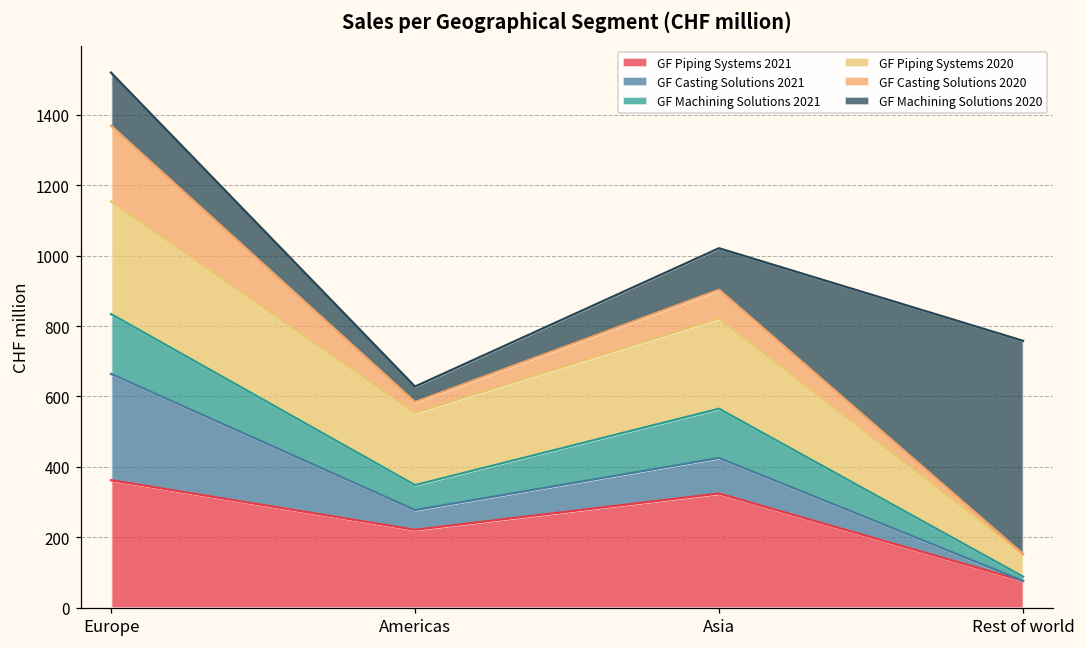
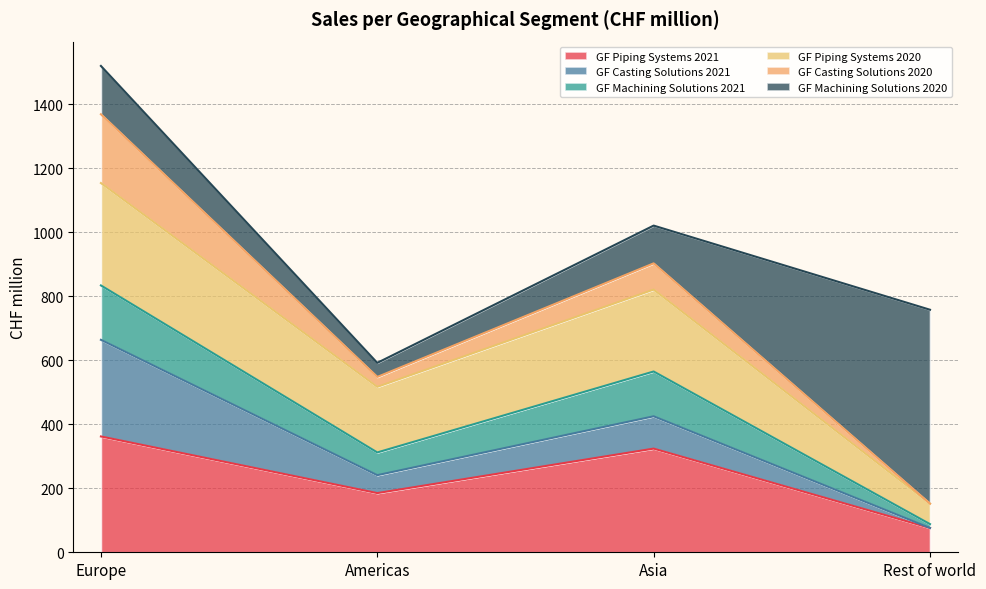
GF Piping Systems 2021, Americas: 220 -> 190
